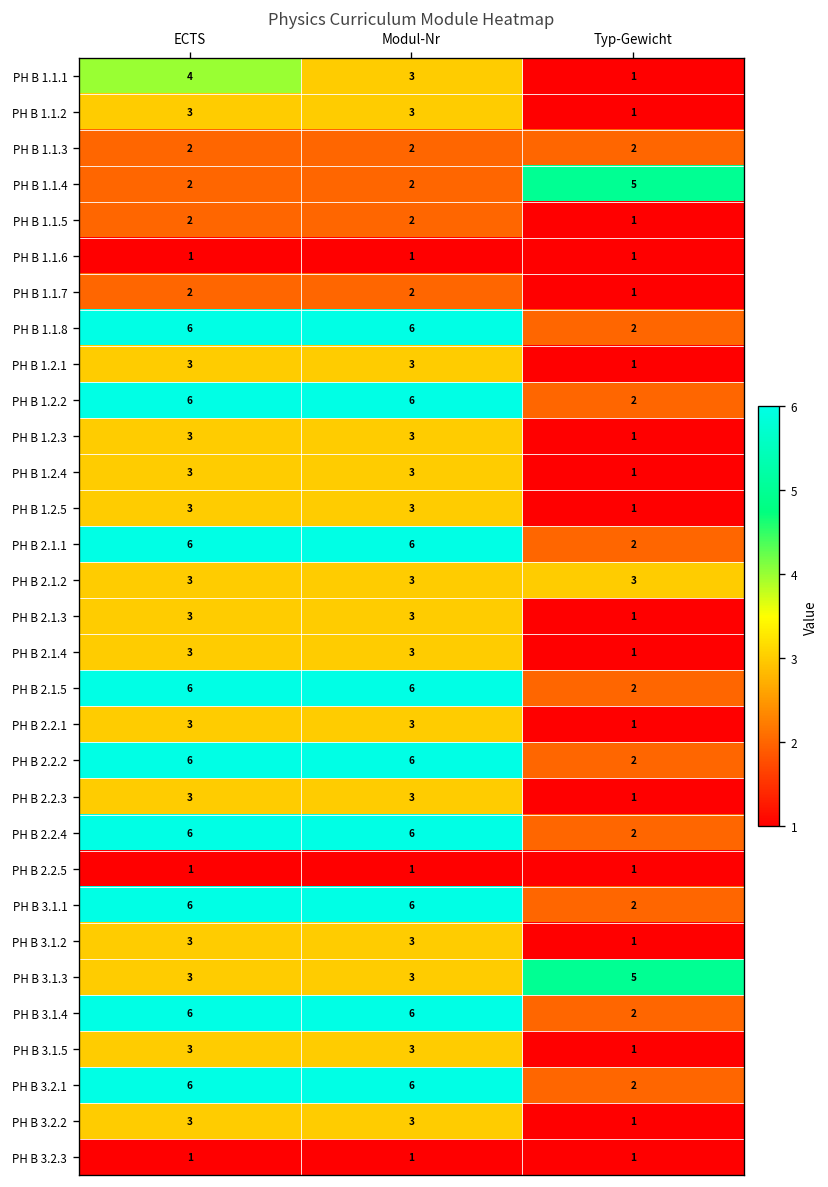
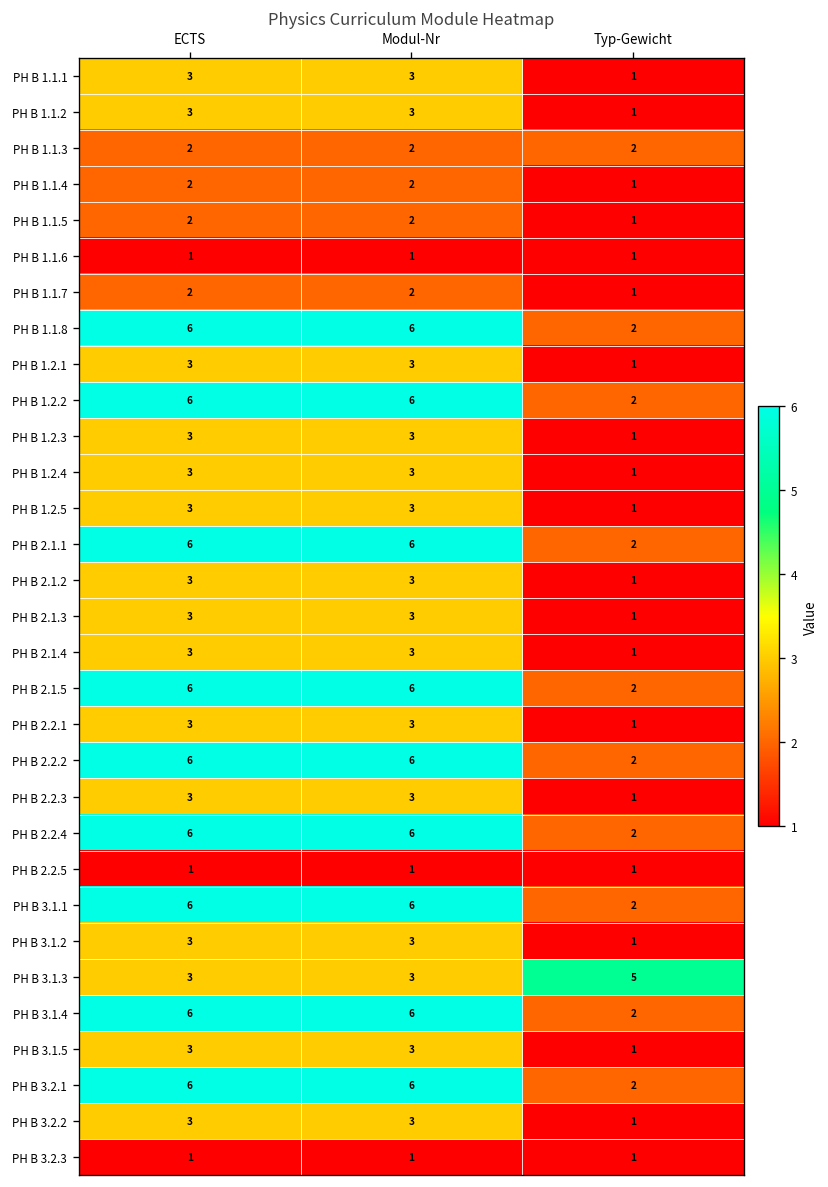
PH B 1.1.1, ECTS: 4 -> 3
PH B 1.1.4, Typ-Gewicht: 5 -> 1
PH B 2.1.2, Typ-Gewicht: 3 -> 1
